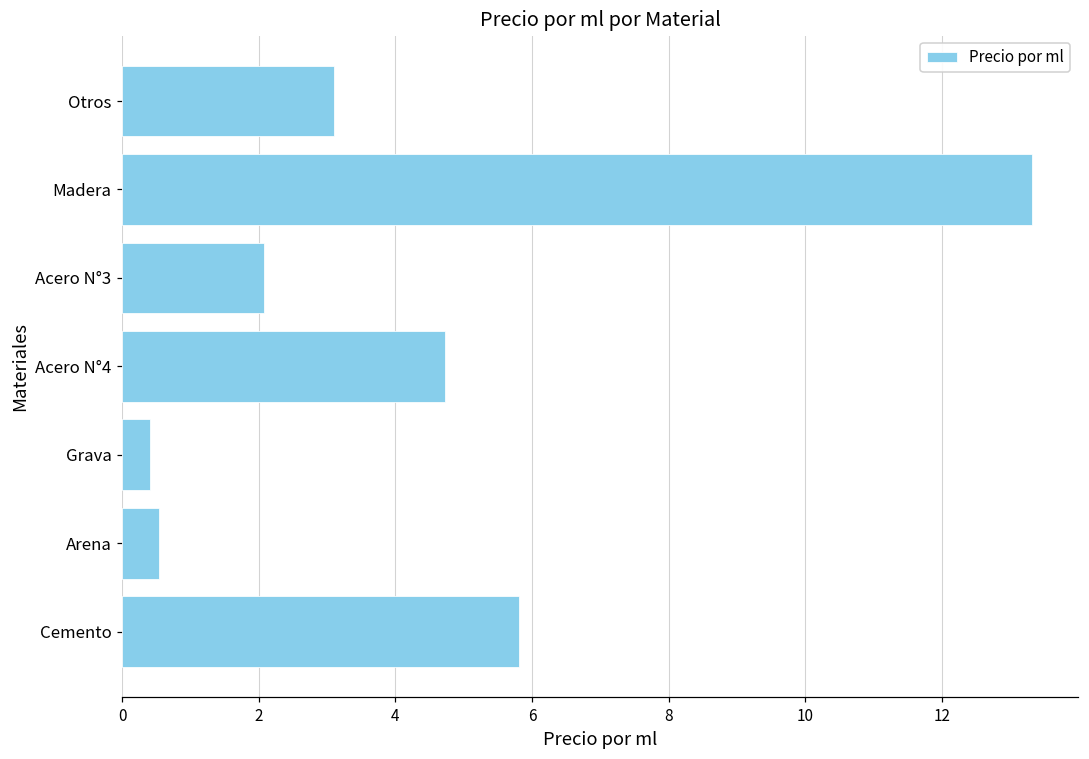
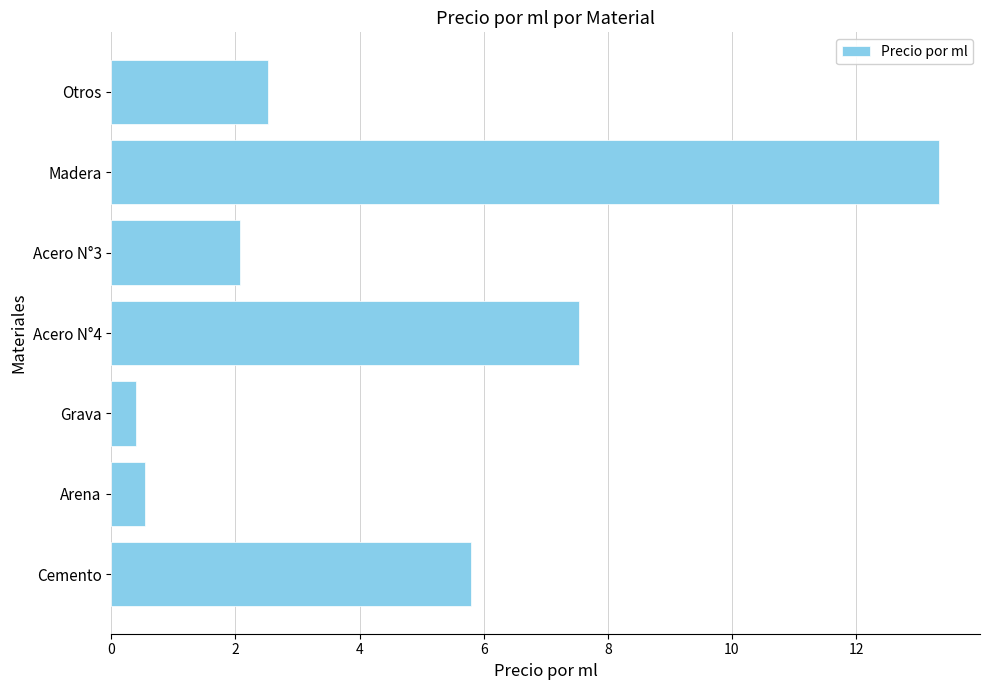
Otros: 3.1 -> 2.5
Acero N°4: 4.7 -> 7.5
